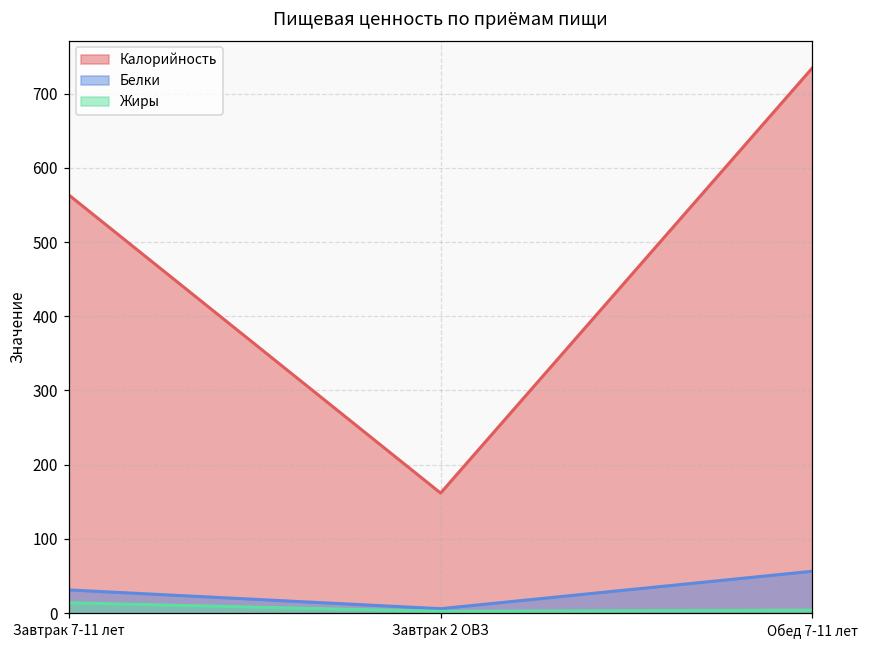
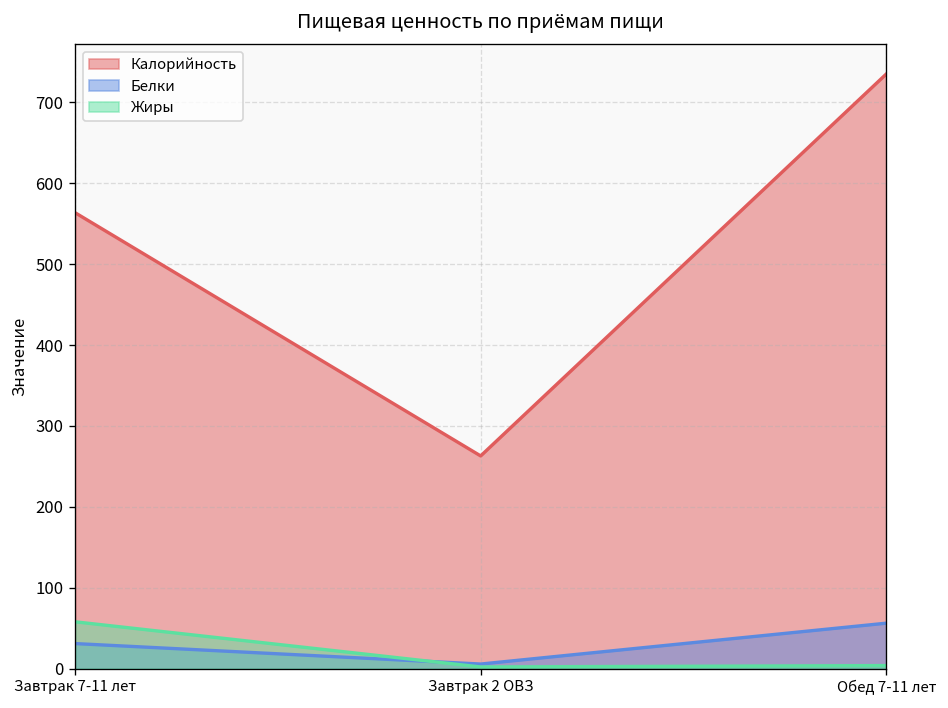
Жиры, Завтрак 7-11 лет: 10 -> 60
Калорийность, Завтрак 2 ОВЗ: 160 -> 260
